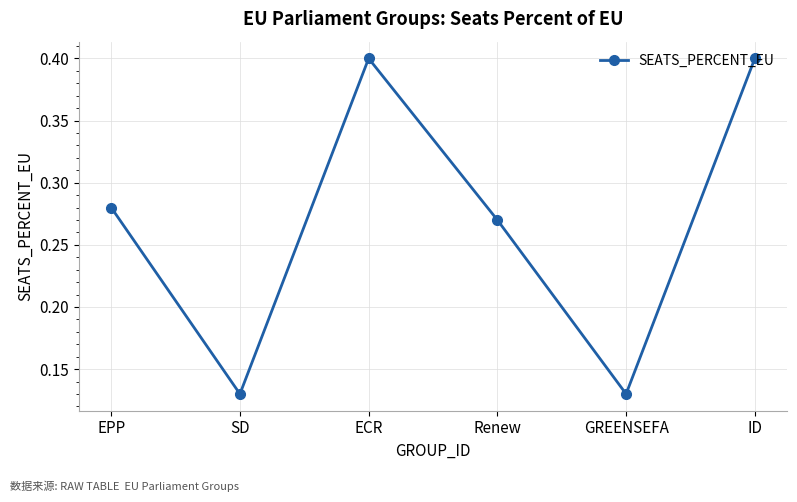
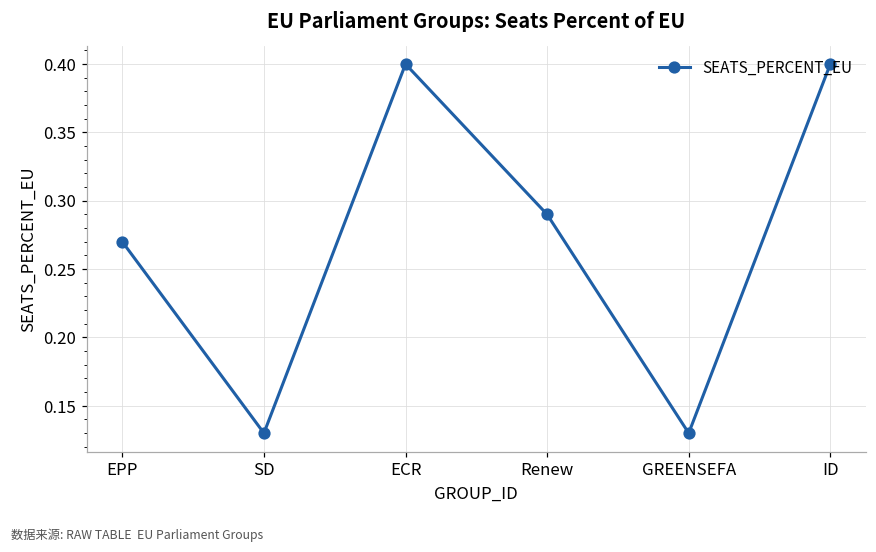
EPP: 0.28 -> 0.27
Renew: 0.27 -> 0.29
